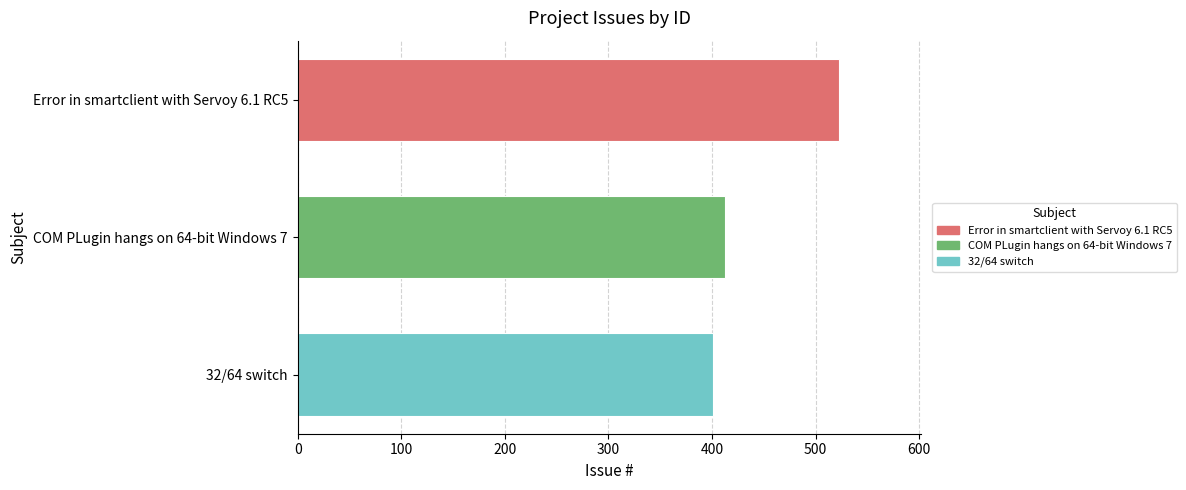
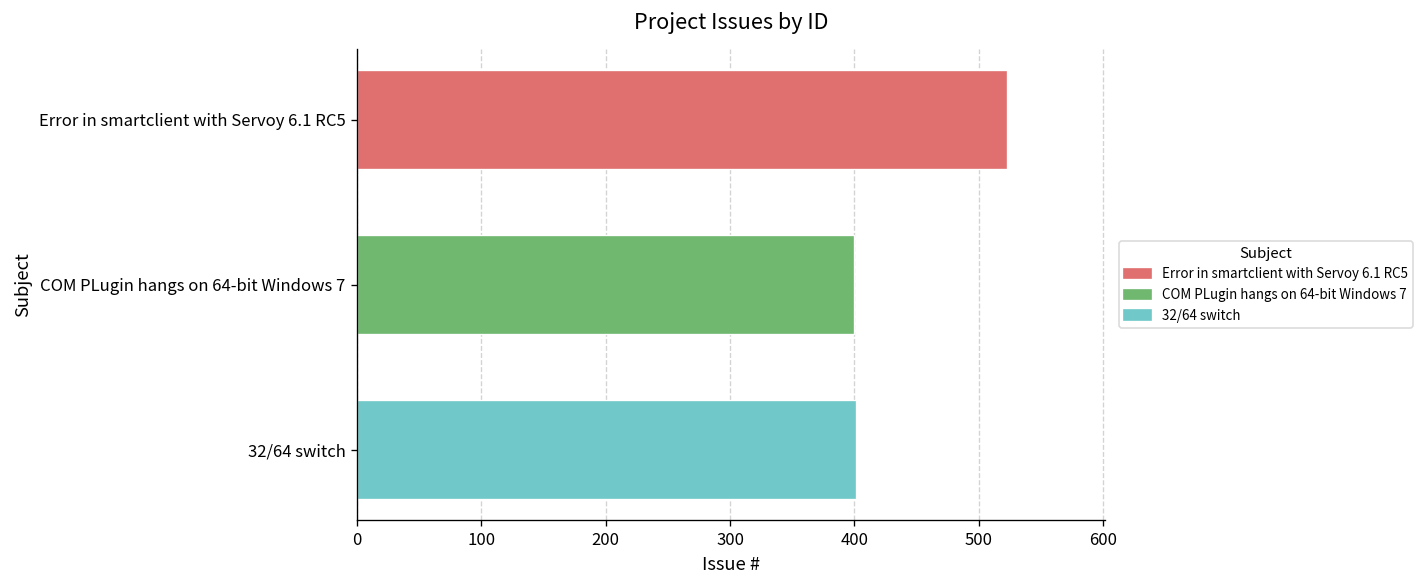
COM PLugin hangs on 64-bit Windows 7: 413 -> 400
